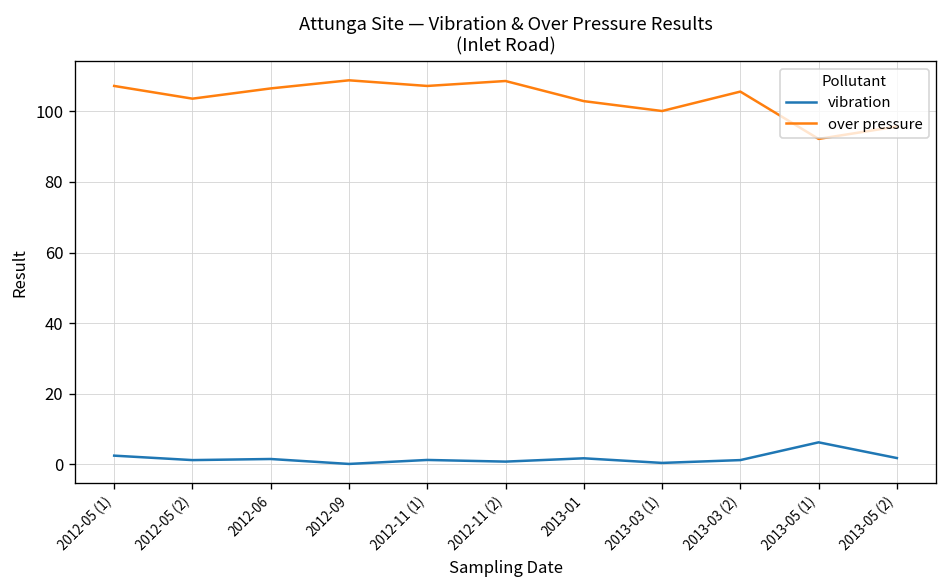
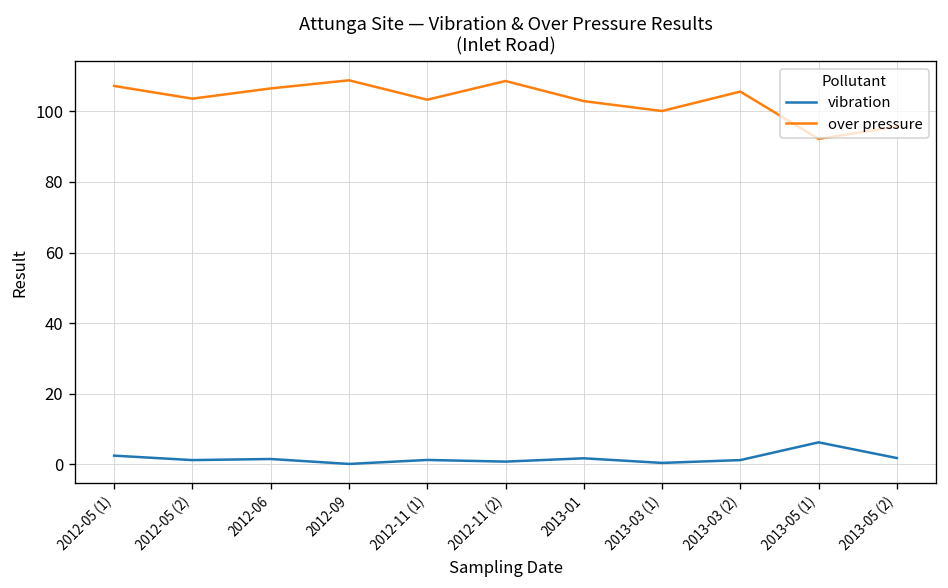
over pressure, 2012-11 (1): 107 -> 103
